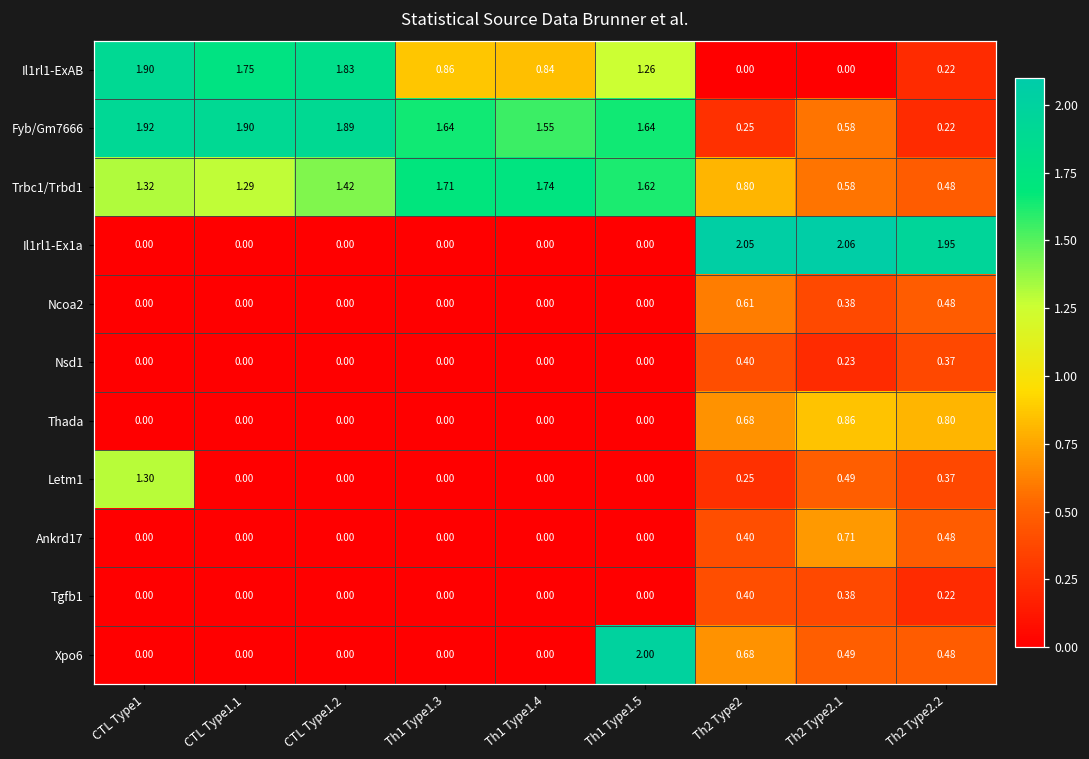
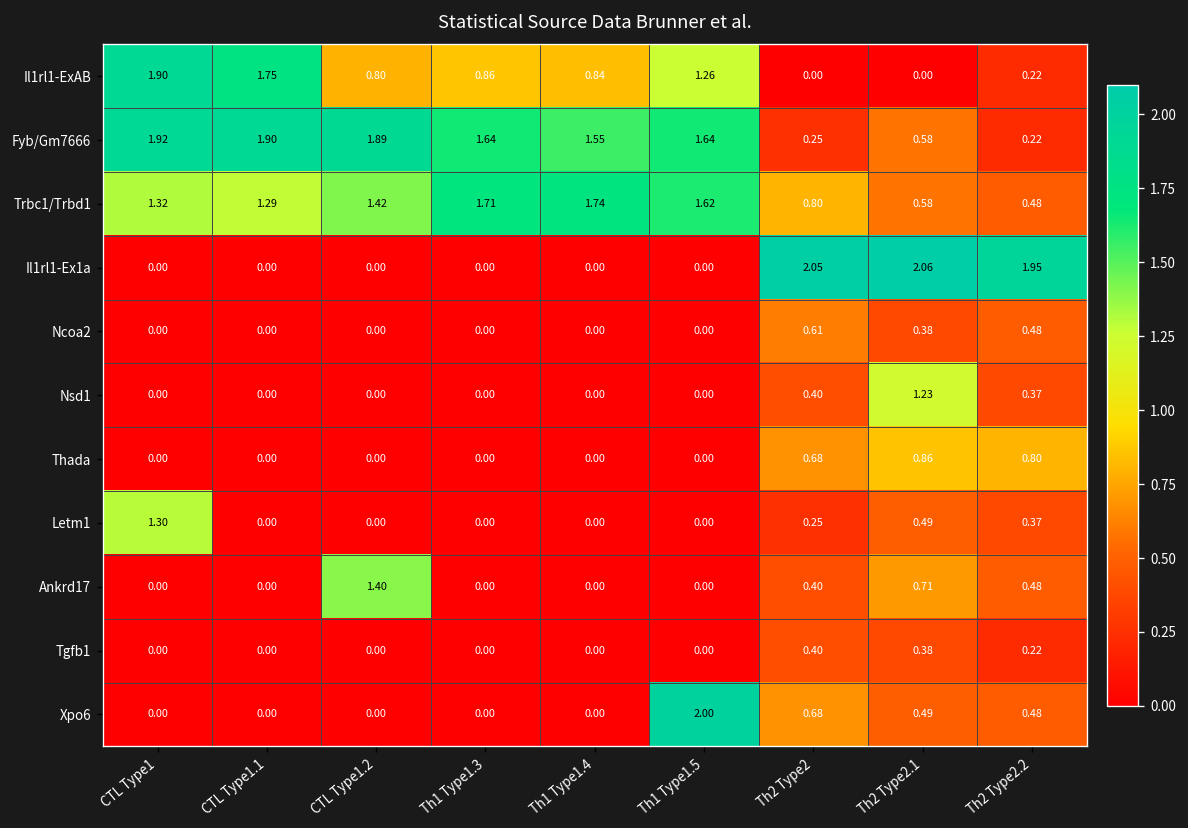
Il1rl1-ExAB, CTL Type1.2: 1.83 -> 0.80
Nsd1, Th2 Type2.1: 0.23 -> 1.23
Ankrd17, CTL Type1.2: 0.00 -> 1.40
